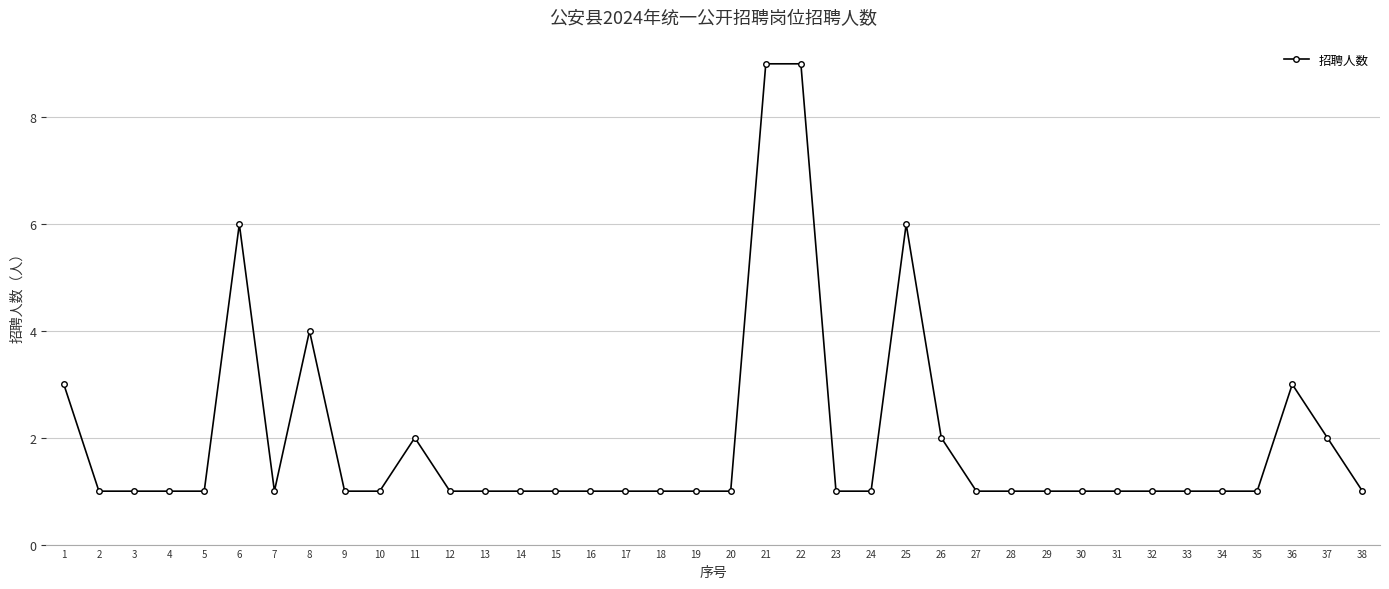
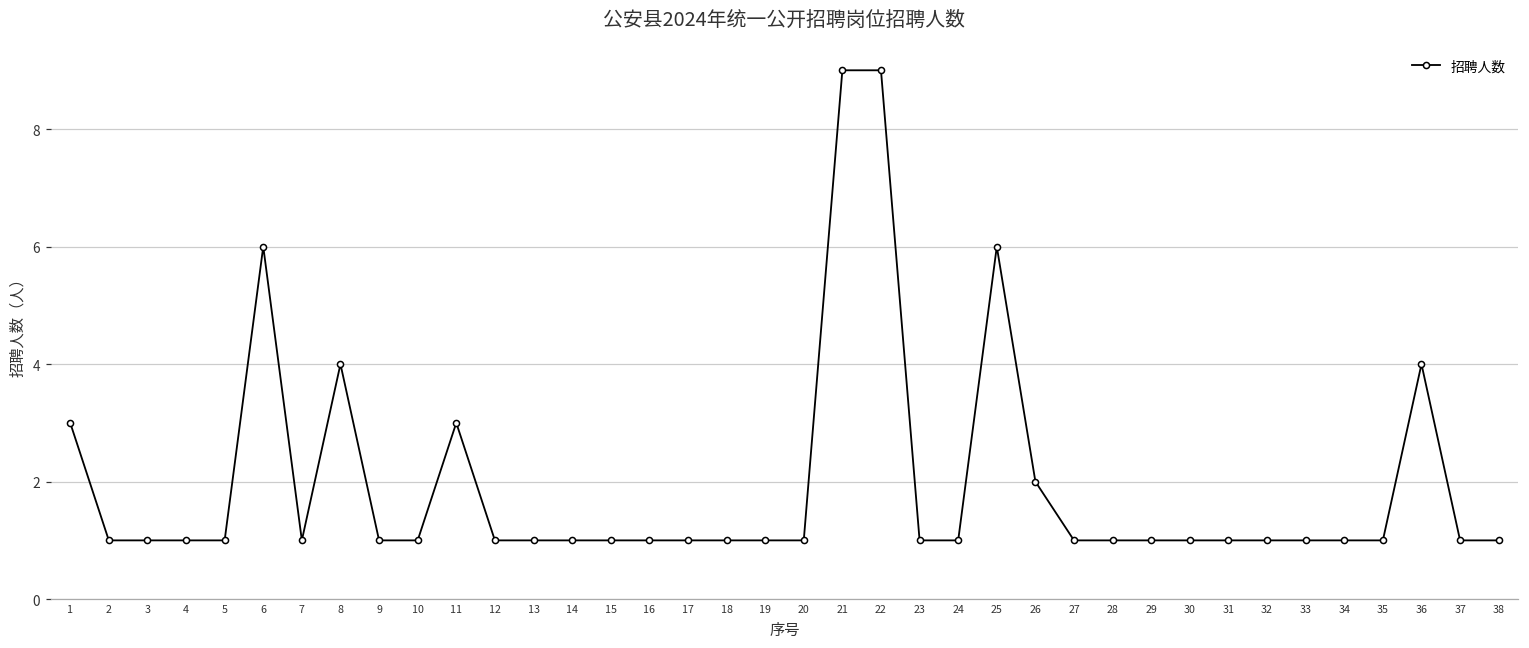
11: 2 -> 3
36: 3 -> 4
37: 2 -> 1
